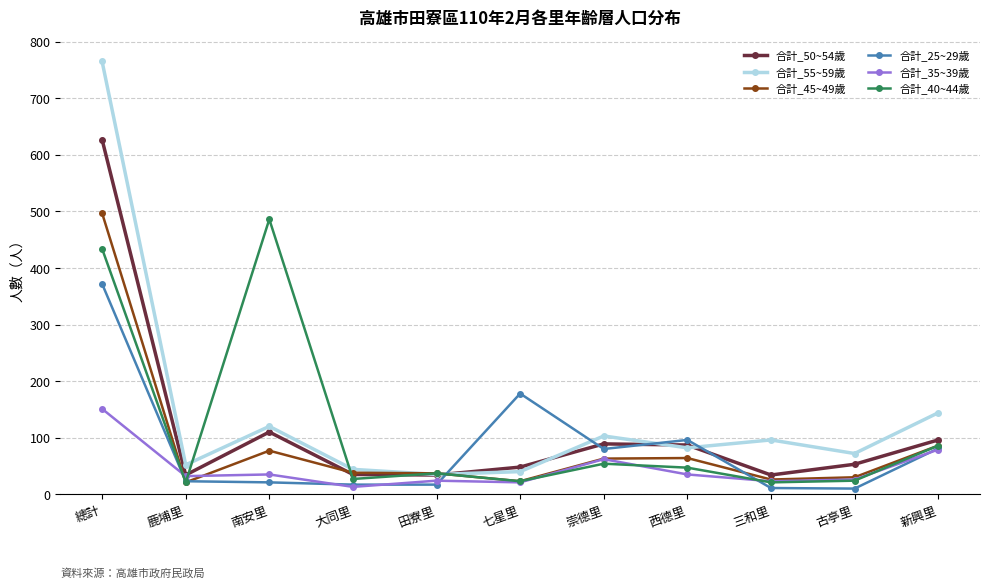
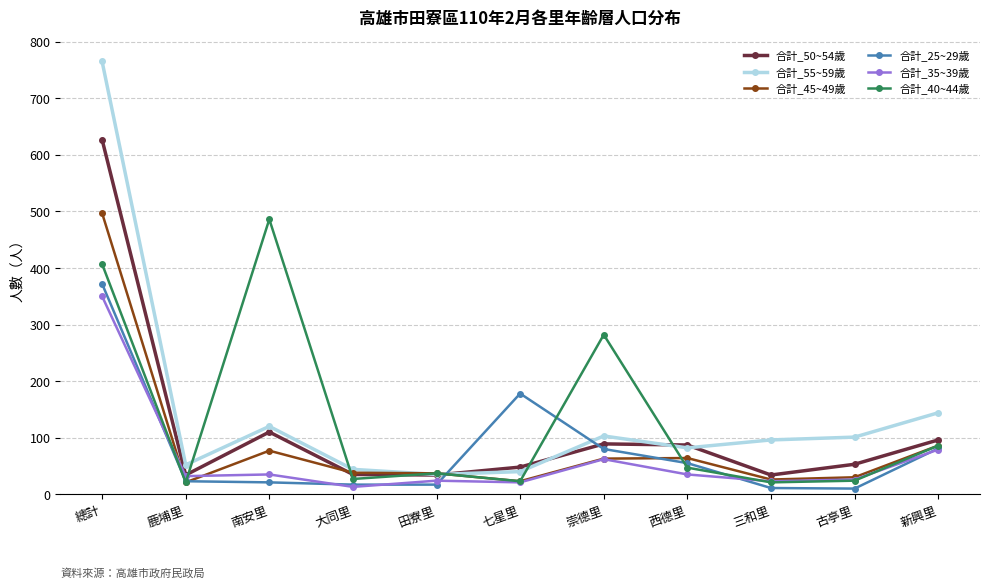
合計_35~39歲, 總計: 150 -> 350
合計_40~44歲, 總計: 430 -> 410
合計_40~44歲, 崇德里: 50 -> 280
合計_25~29歲, 西德里: 100 -> 60
合計_55~59歲, 古亭里: 70 -> 100
